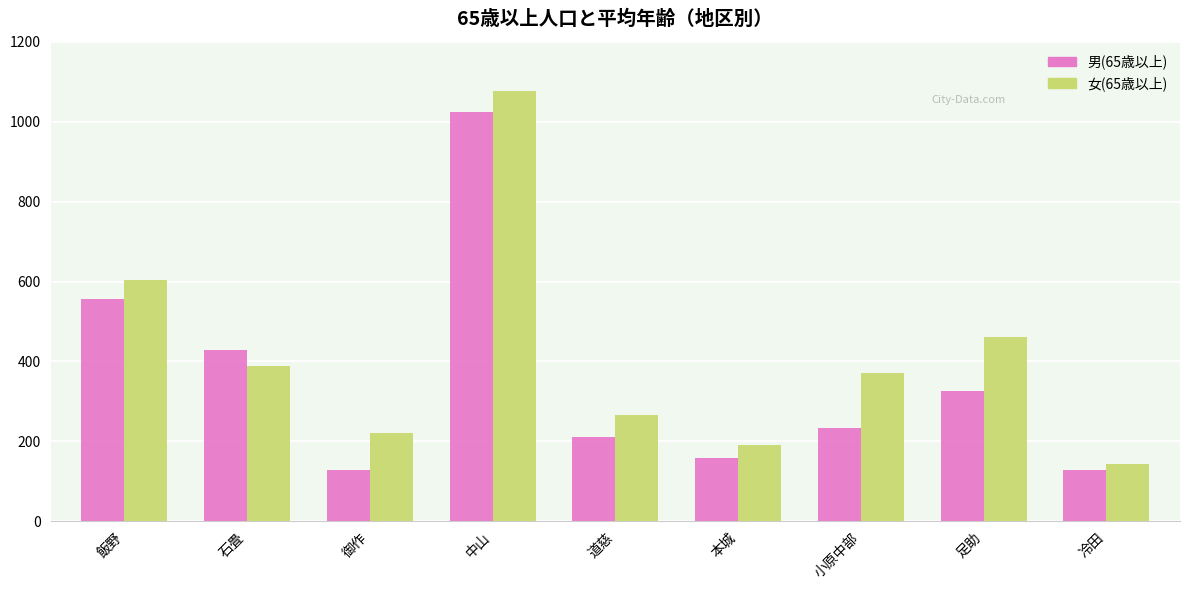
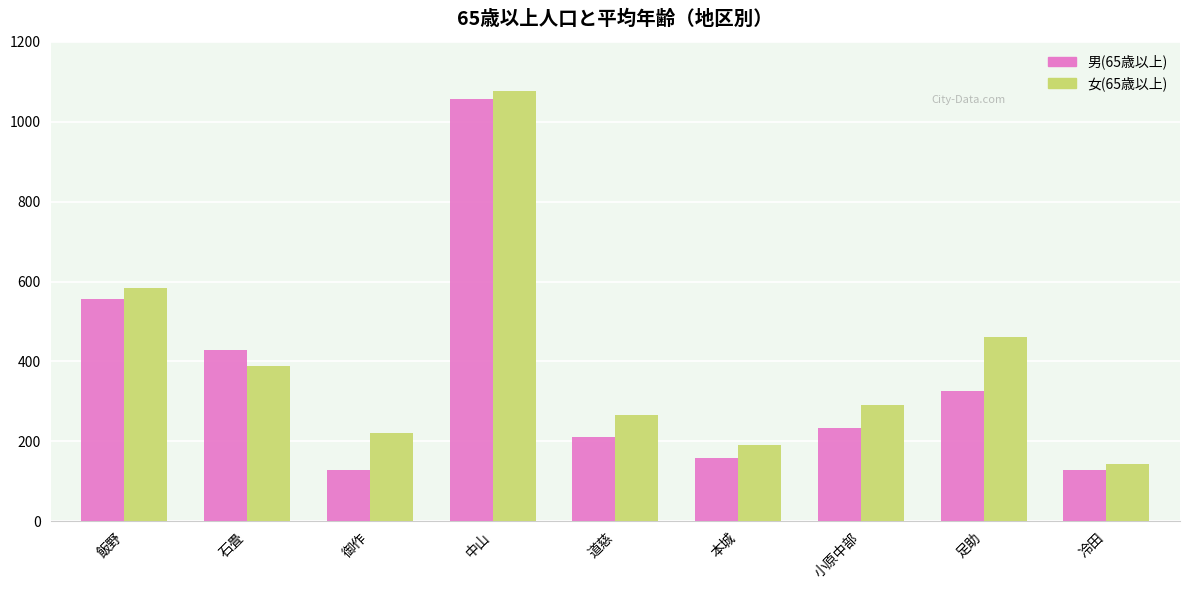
女(65歳以上), 飯野: 600 -> 580
男(65歳以上), 中山: 1020 -> 1060
女(65歳以上), 小原中部: 370 -> 290
